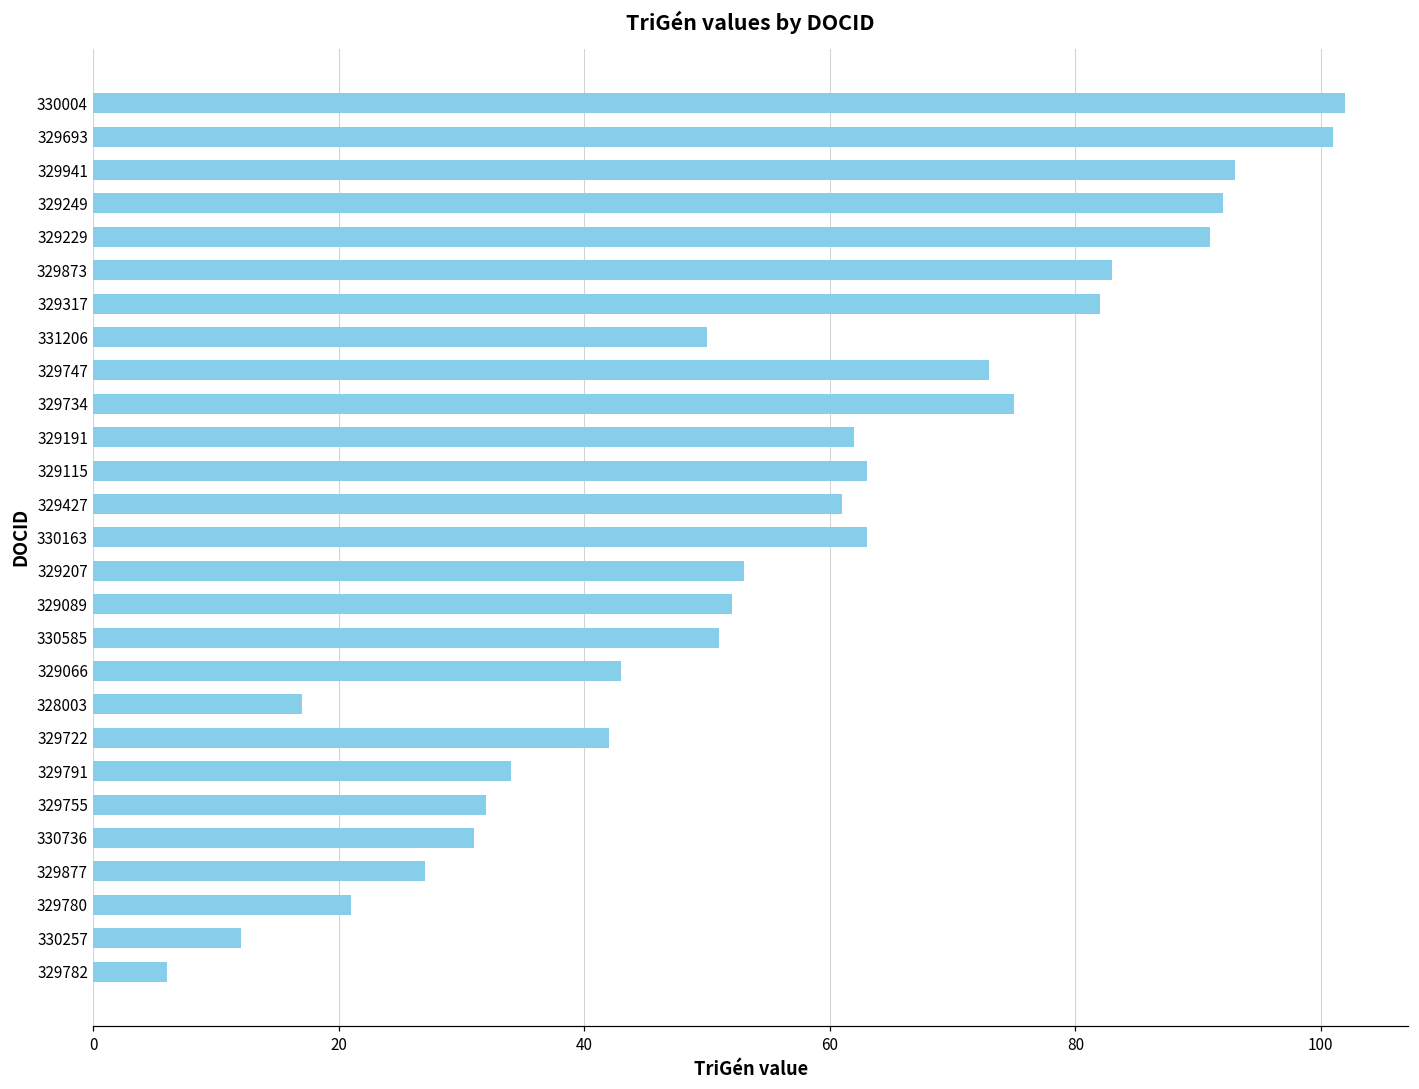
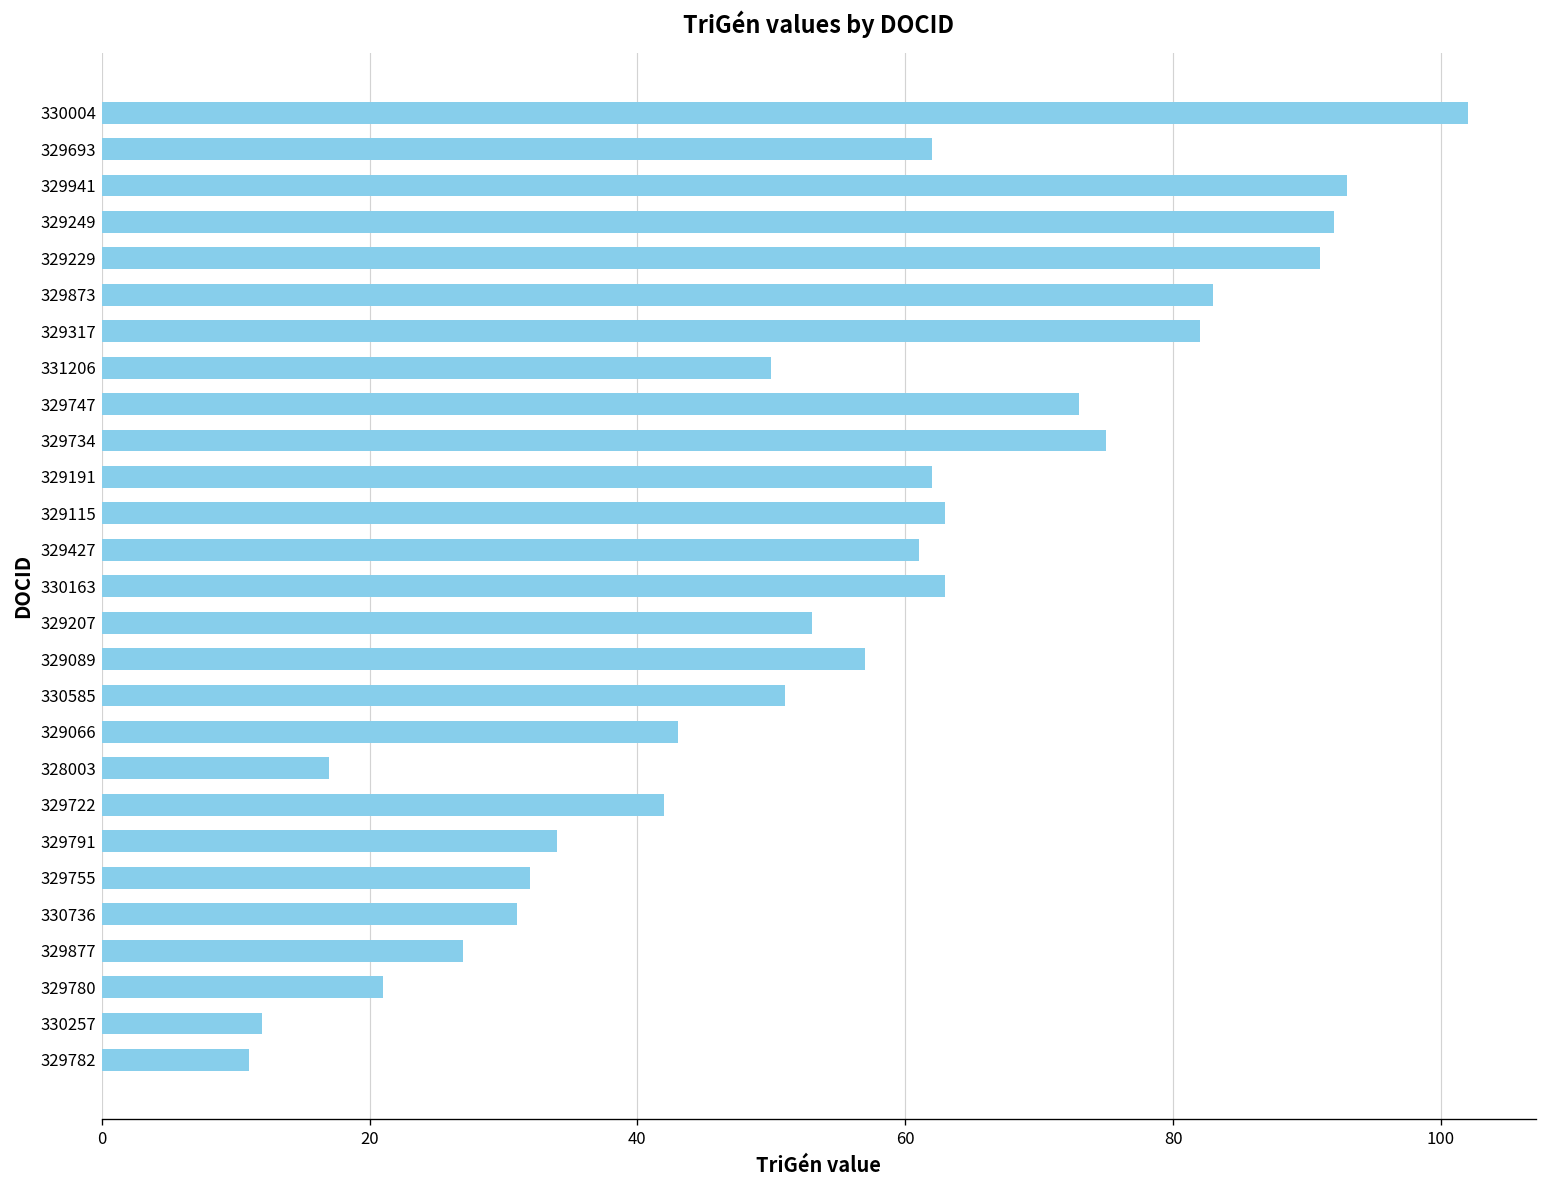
329693: 101 -> 62
329089: 52 -> 57
329782: 6 -> 11
